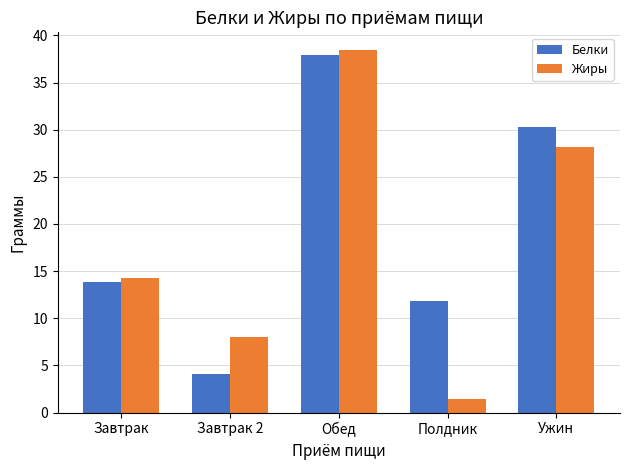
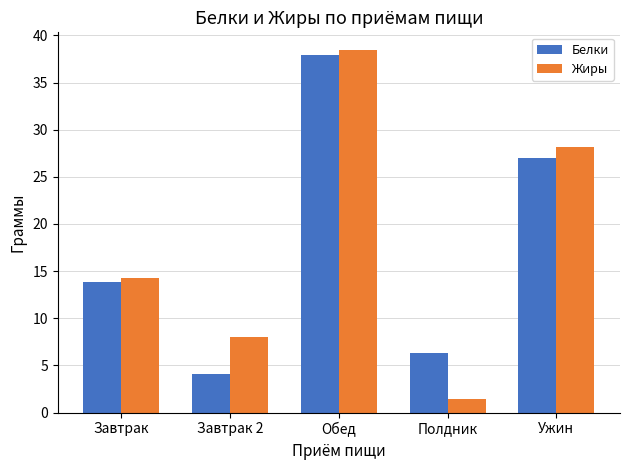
Белки, Полдник: 12 -> 6
Белки, Ужин: 30 -> 27
